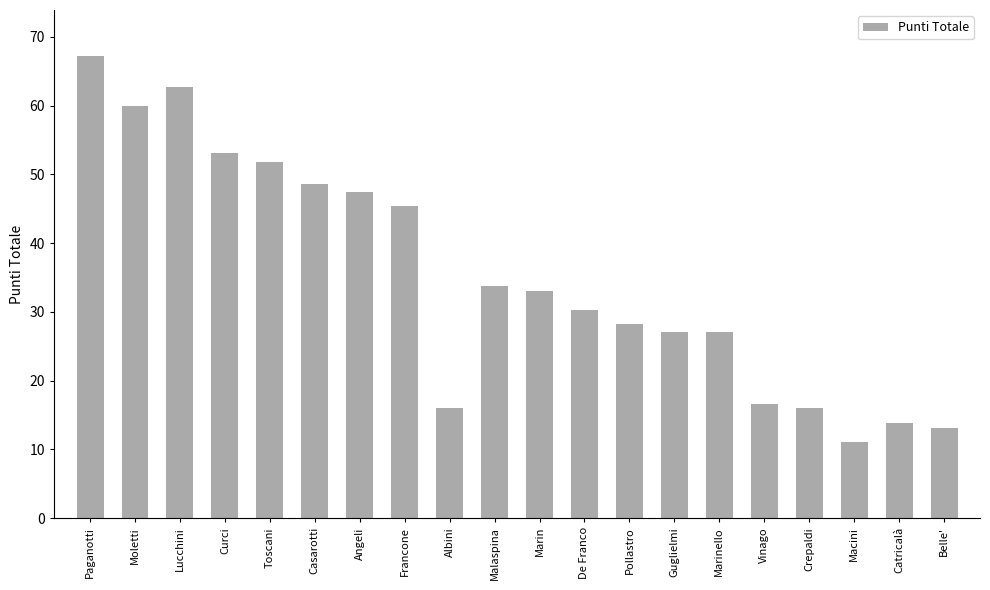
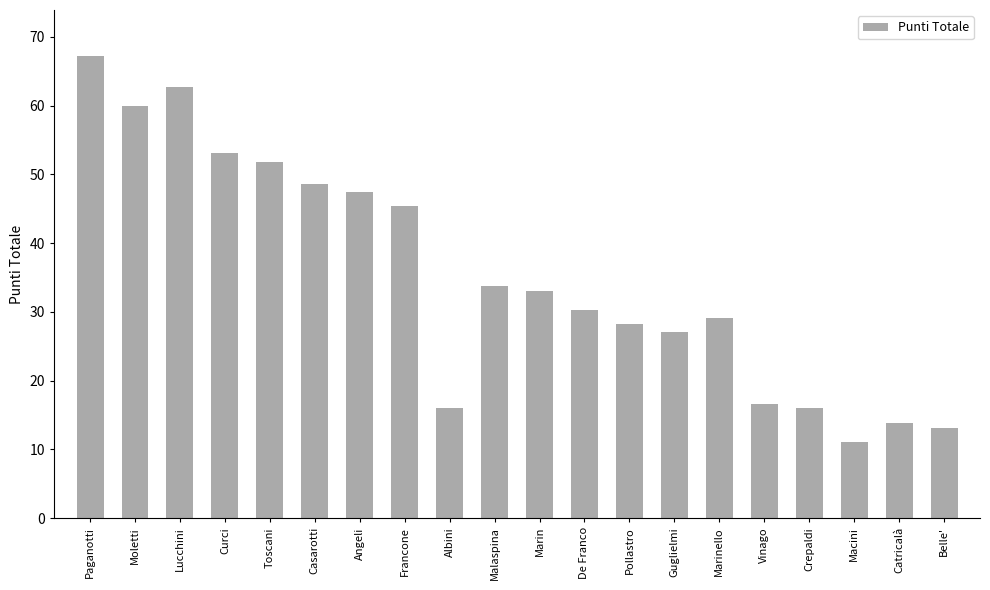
Marinello: 27 -> 29
